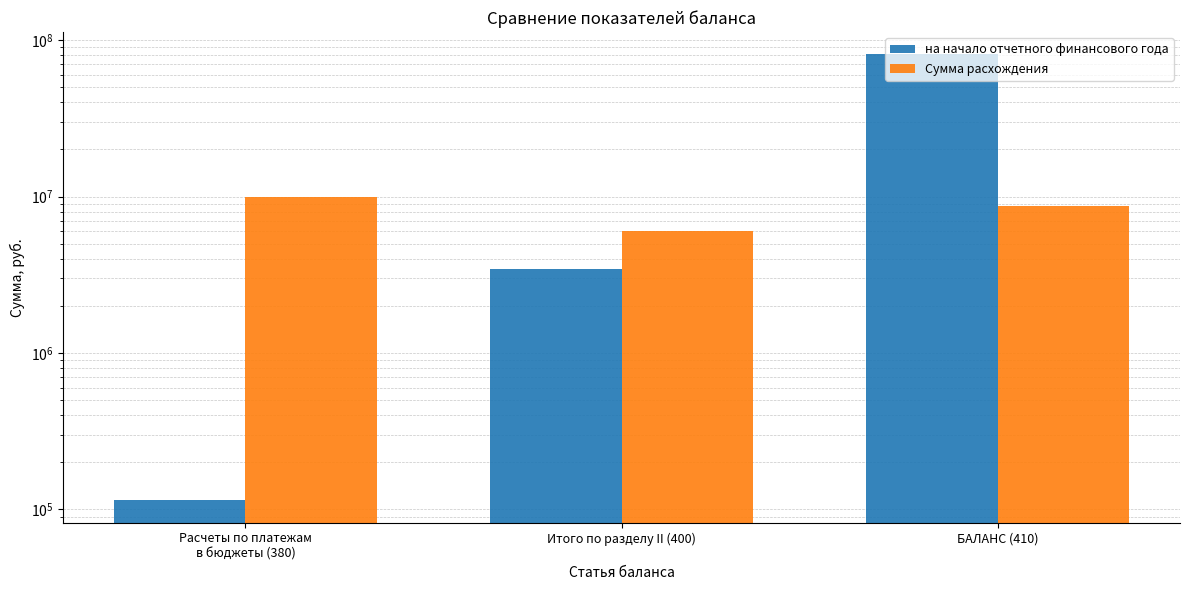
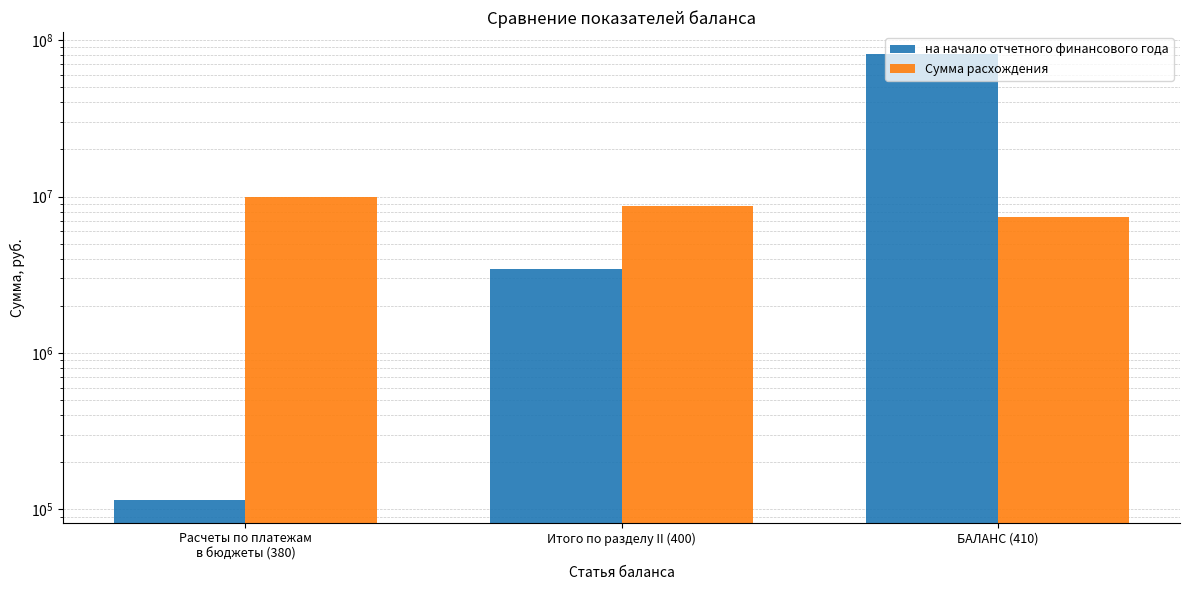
Сумма расхождения, Итого по разделу II (400): 6000000 -> 9000000
Сумма расхождения, БАЛАНС (410): 9000000 -> 7000000
